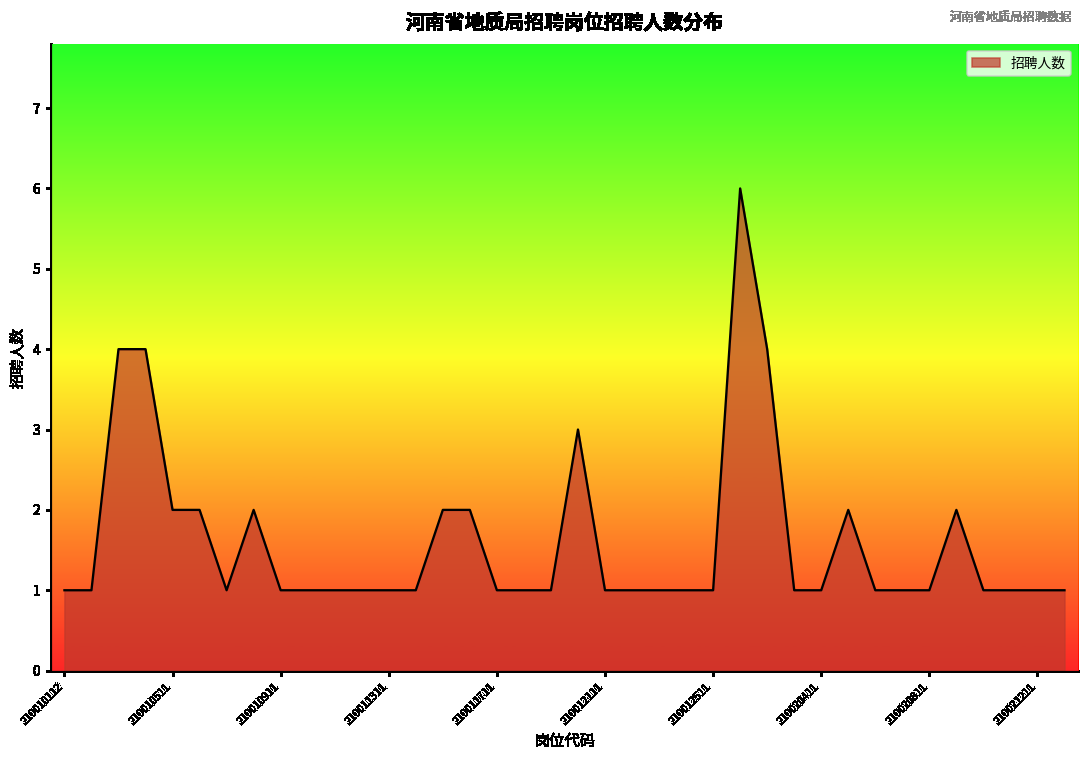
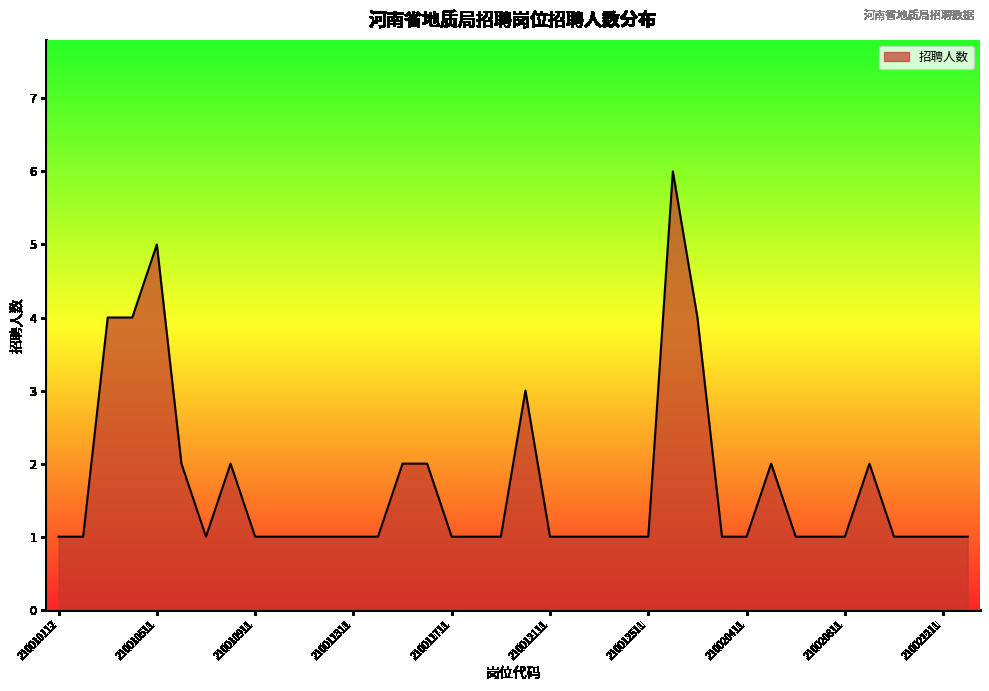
210010511: 2 -> 5
